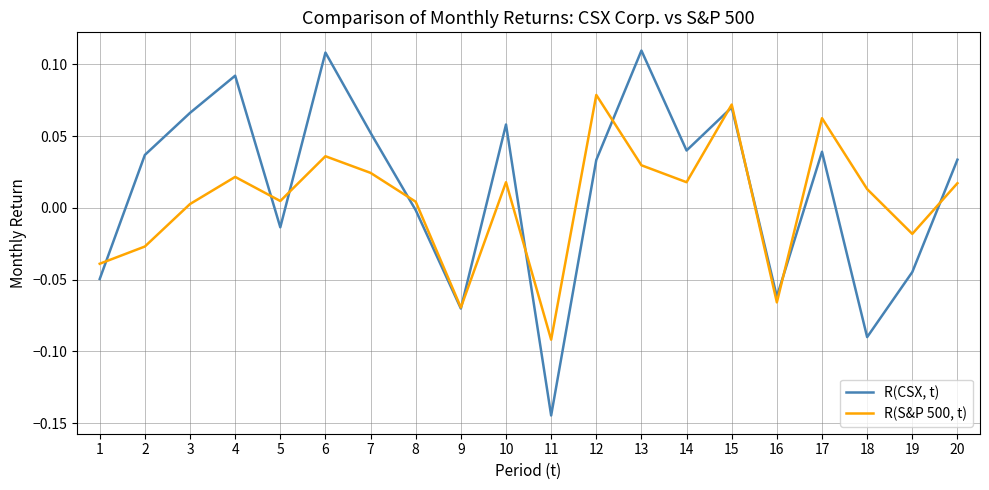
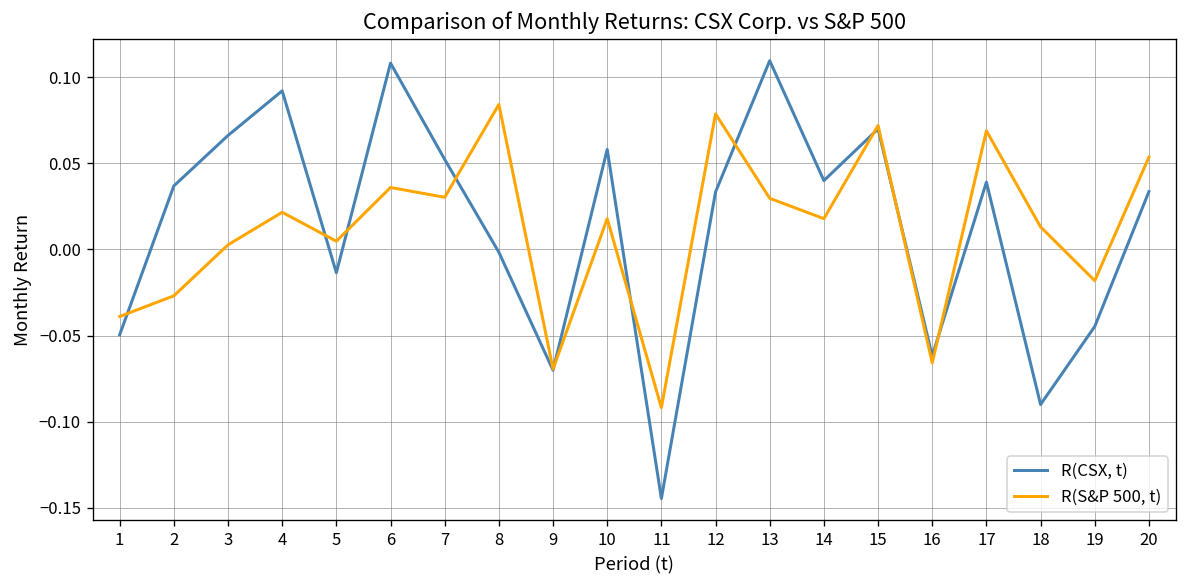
R(S&P 500, t), 7: 0.024 -> 0.030
R(S&P 500, t), 8: 0.004 -> 0.084
R(S&P 500, t), 17: 0.063 -> 0.069
R(S&P 500, t), 20: 0.017 -> 0.054
